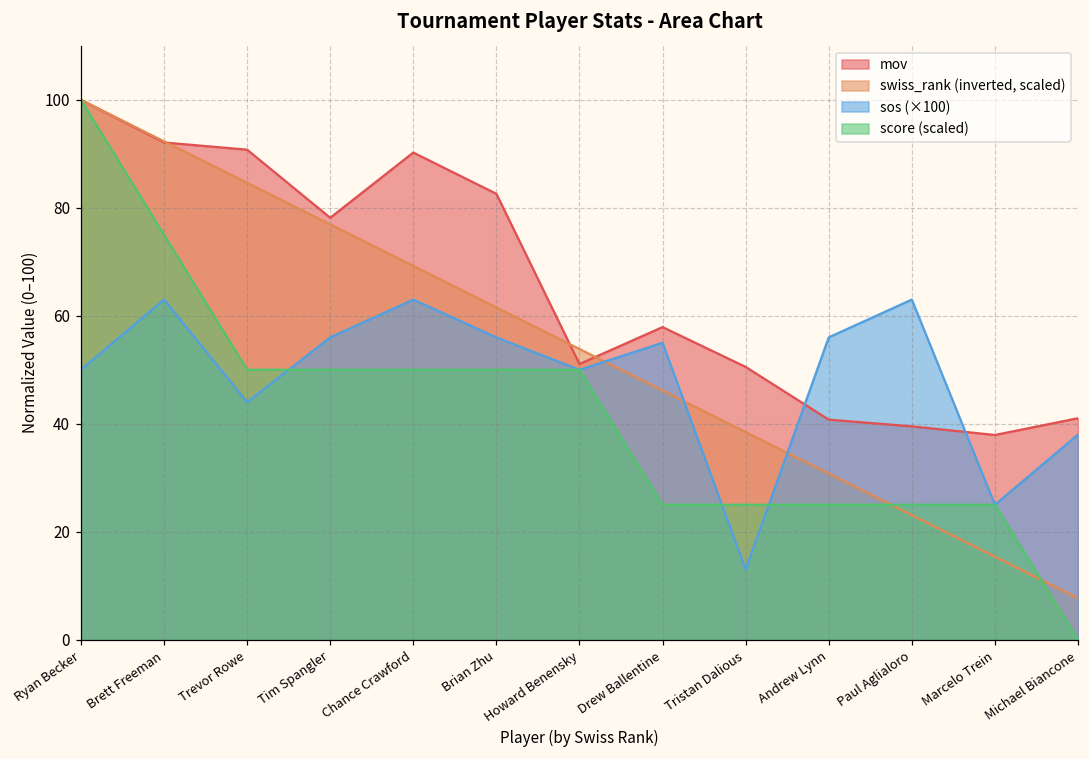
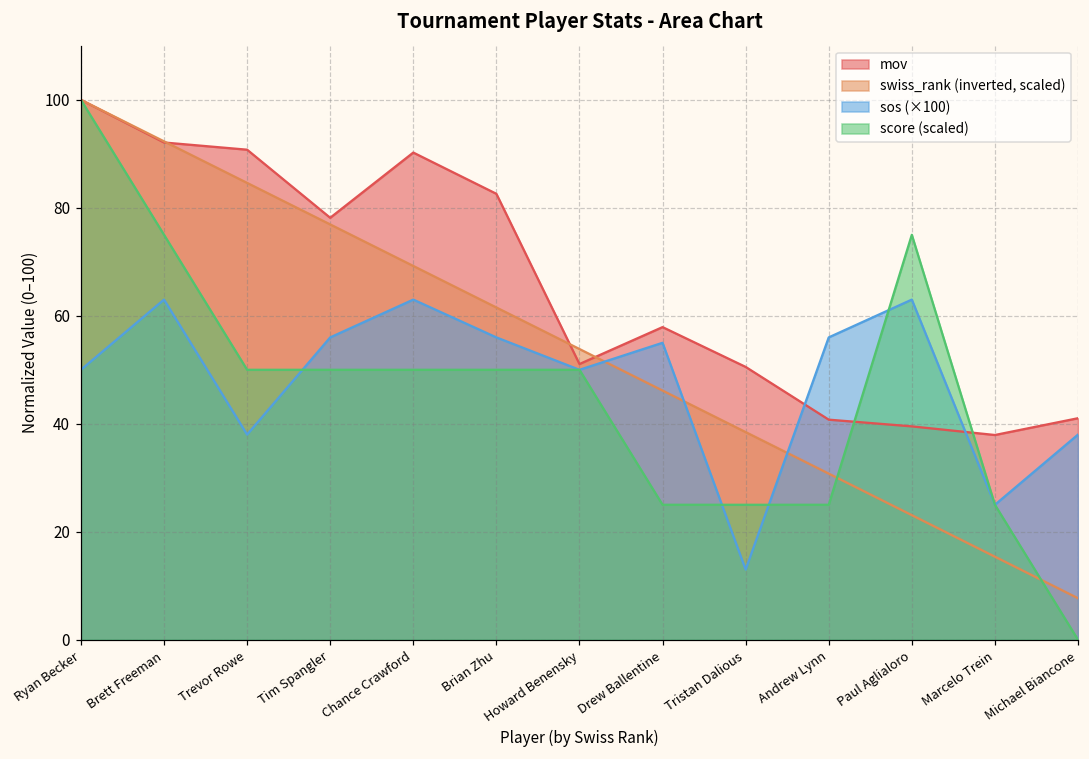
sos (×100), Trevor Rowe: 44 -> 38
score (scaled), Paul Aglialoro: 25 -> 75
